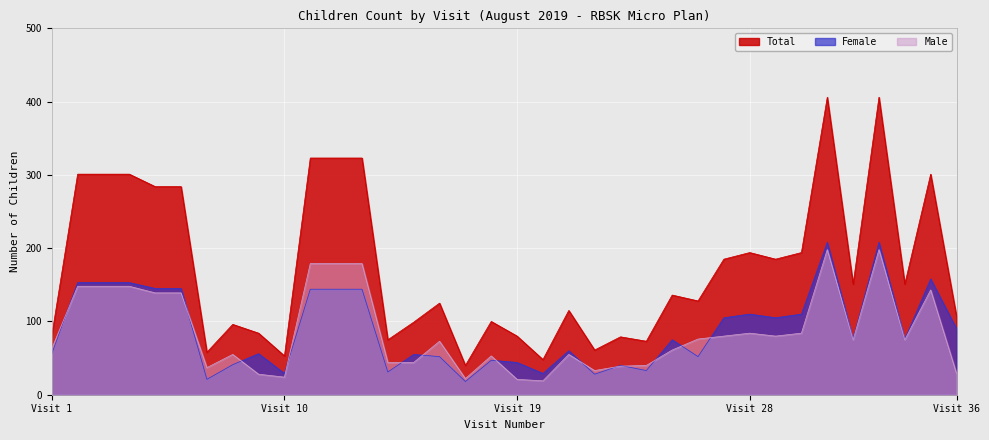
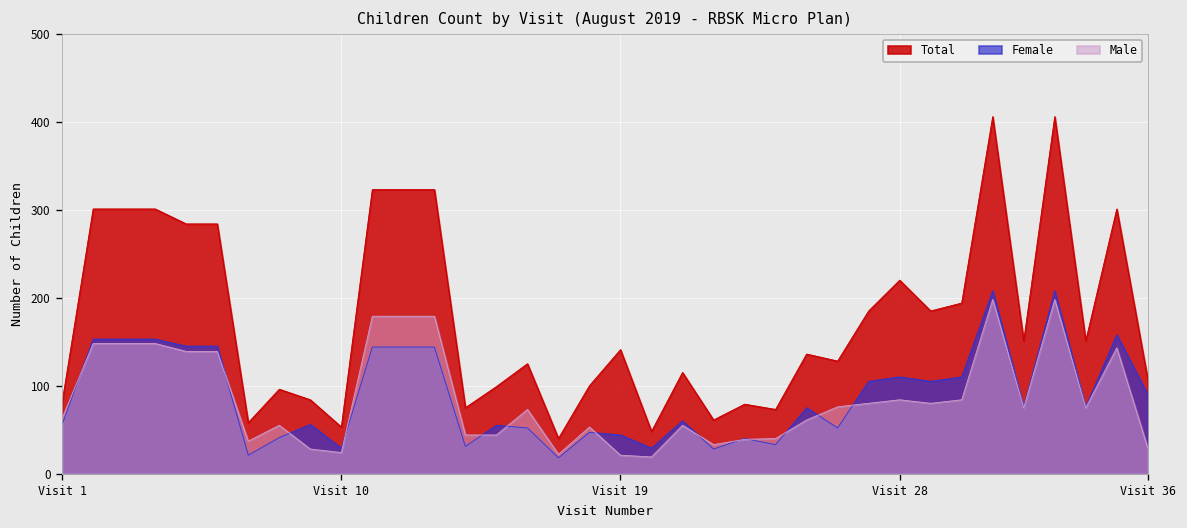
Total, Visit 19: 80 -> 140
Total, Visit 28: 190 -> 220
